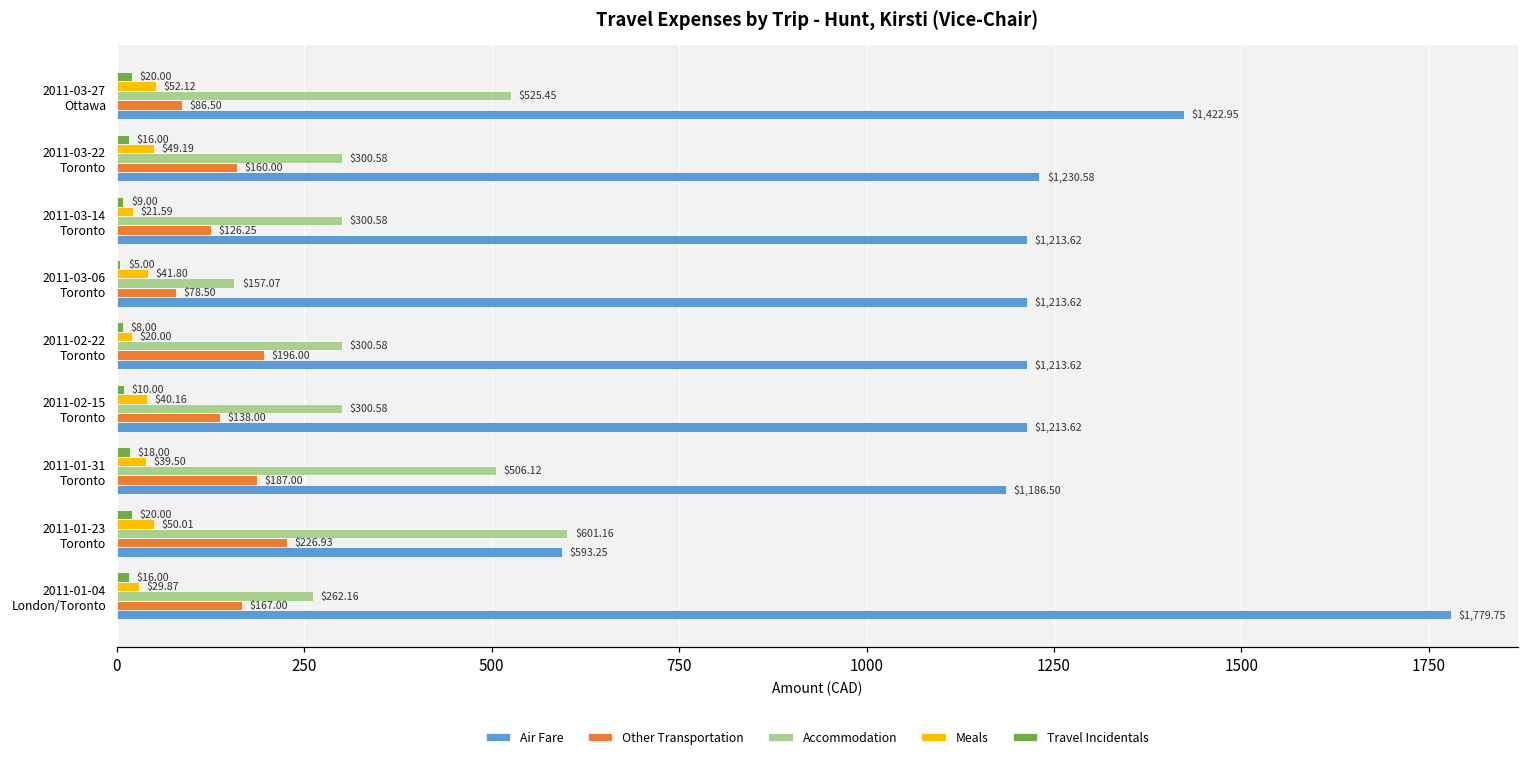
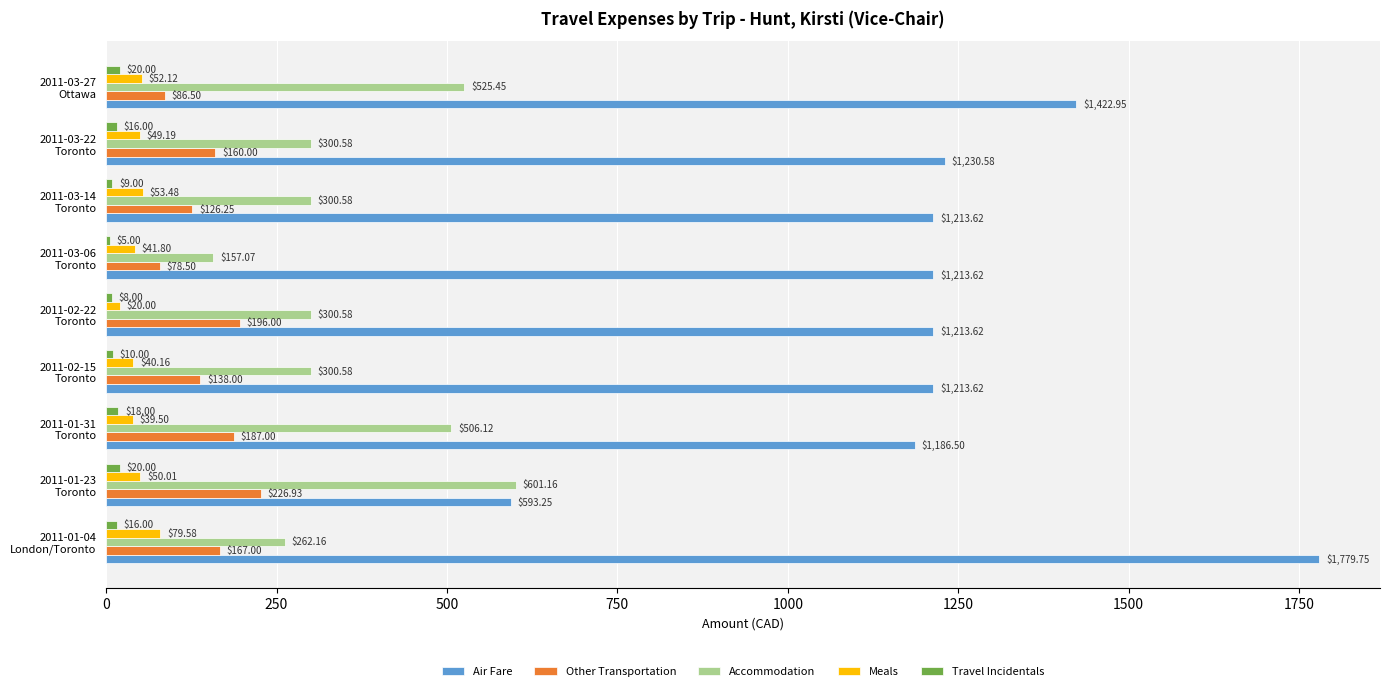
Meals, 2011-03-14 Toronto: $21.59 -> $53.48
Meals, 2011-01-04 London/Toronto: $29.87 -> $79.58
